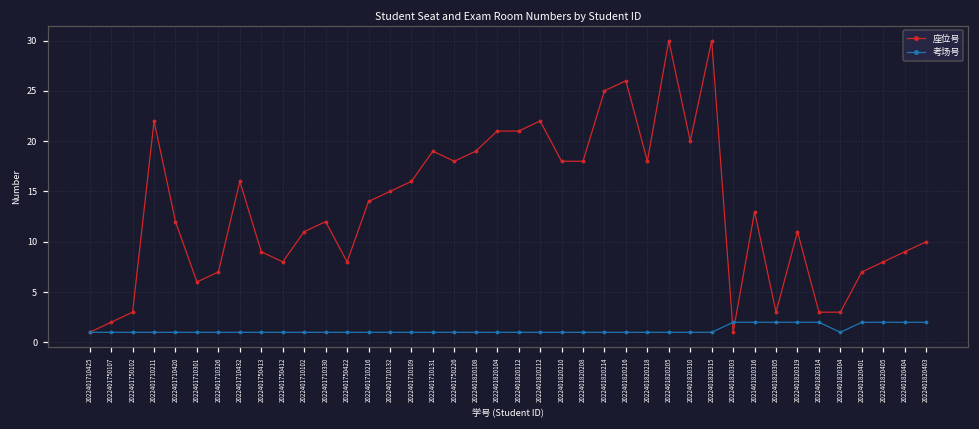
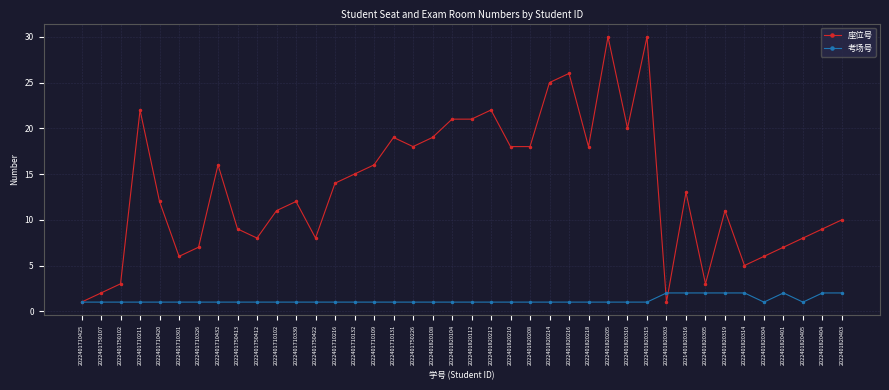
座位号, 2022401820314: 3 -> 5
座位号, 2022401820304: 3 -> 6
考场号, 2022401820405: 2 -> 1
